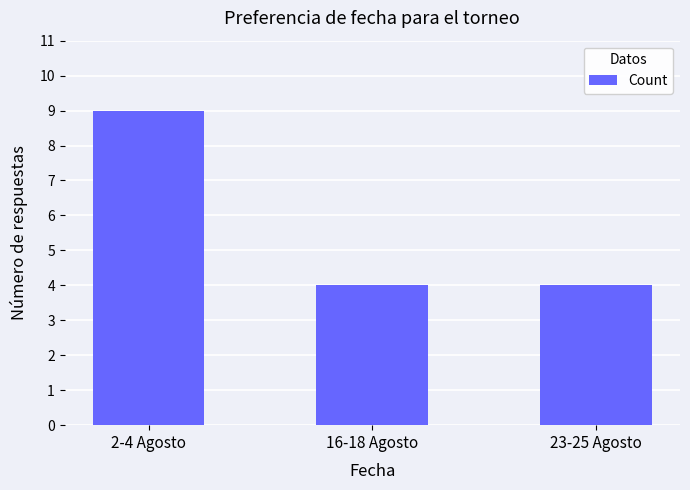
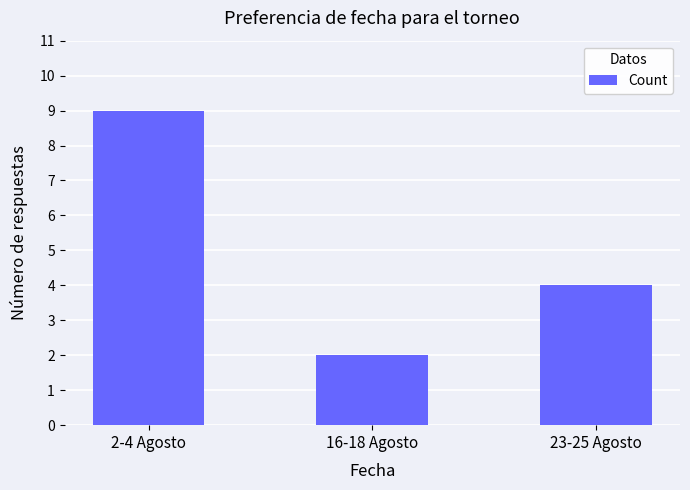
16-18 Agosto: 4 -> 2
